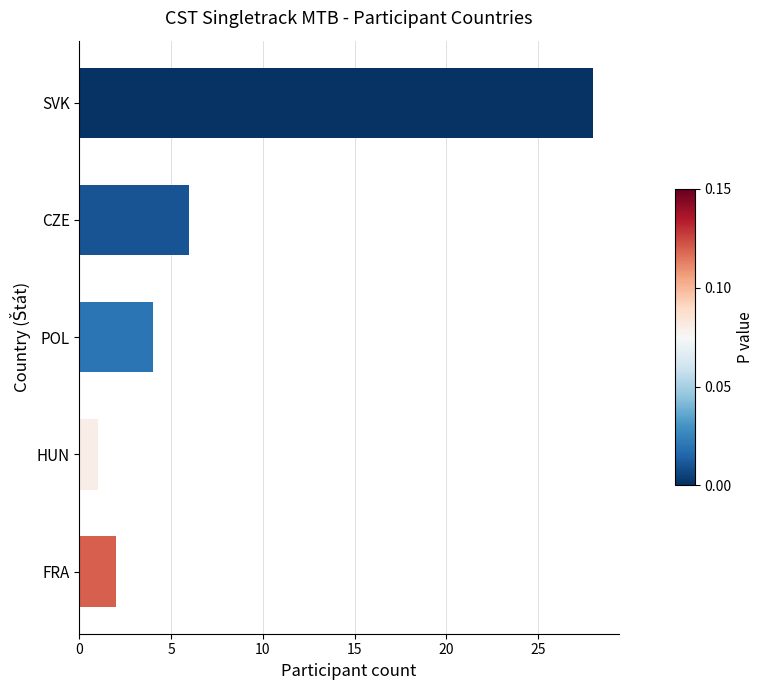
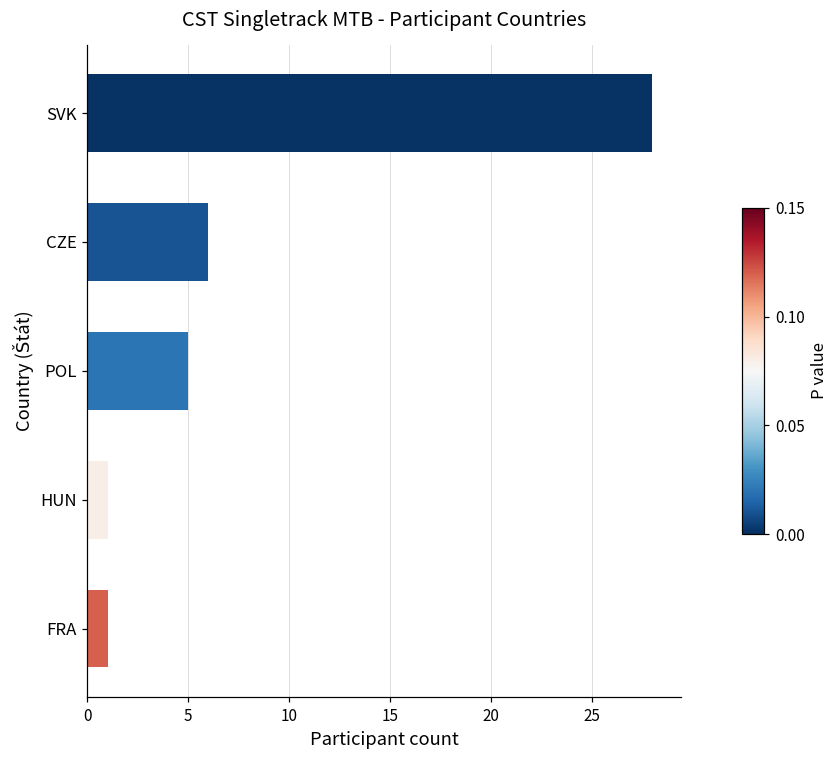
POL: 4 -> 5
FRA: 2 -> 1
